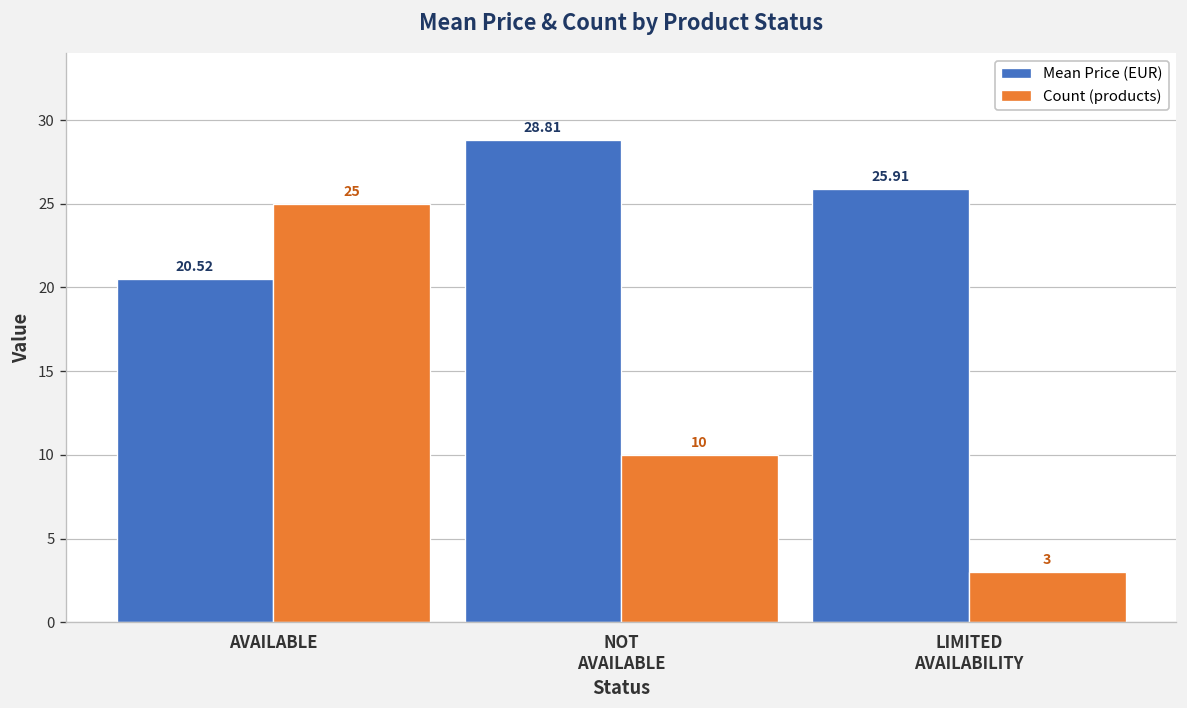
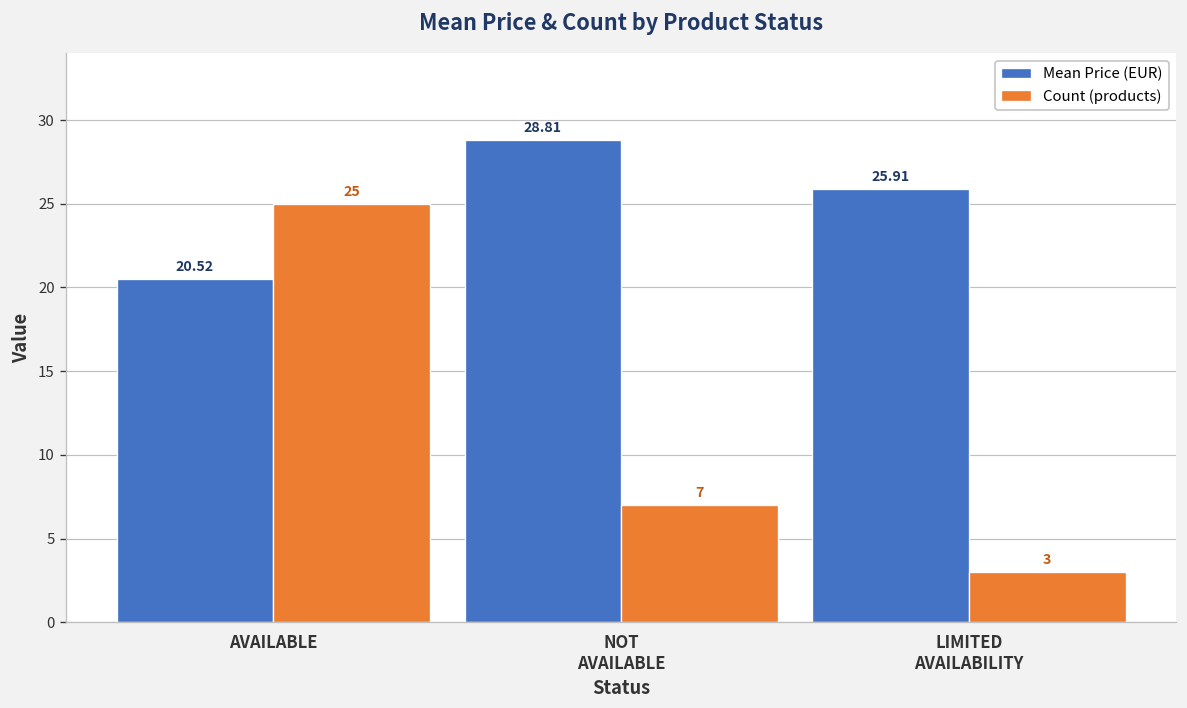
Count (products), NOT AVAILABLE: 10 -> 7
